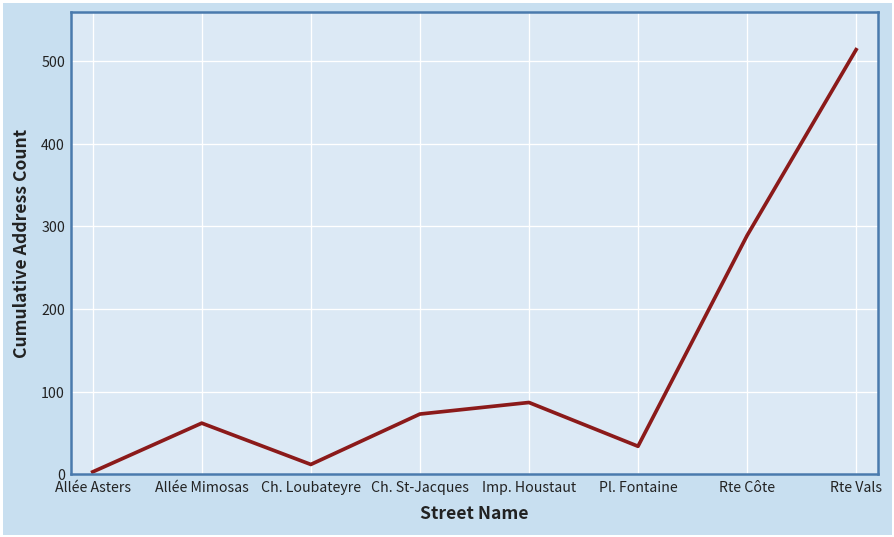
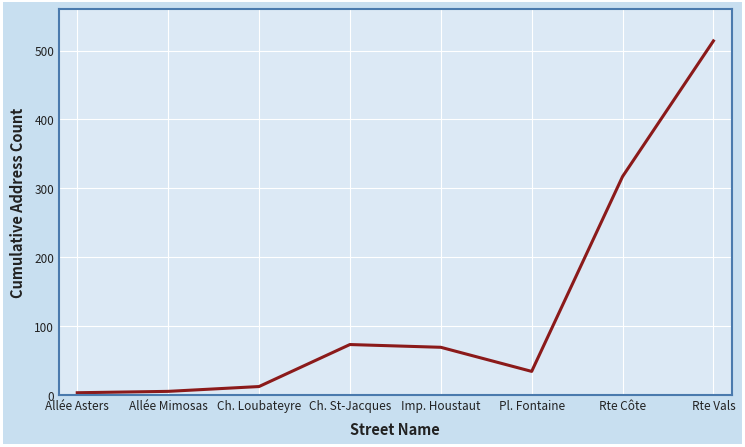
Allée Mimosas: 60 -> 10
Imp. Houstaut: 90 -> 70
Rte Côte: 290 -> 320
